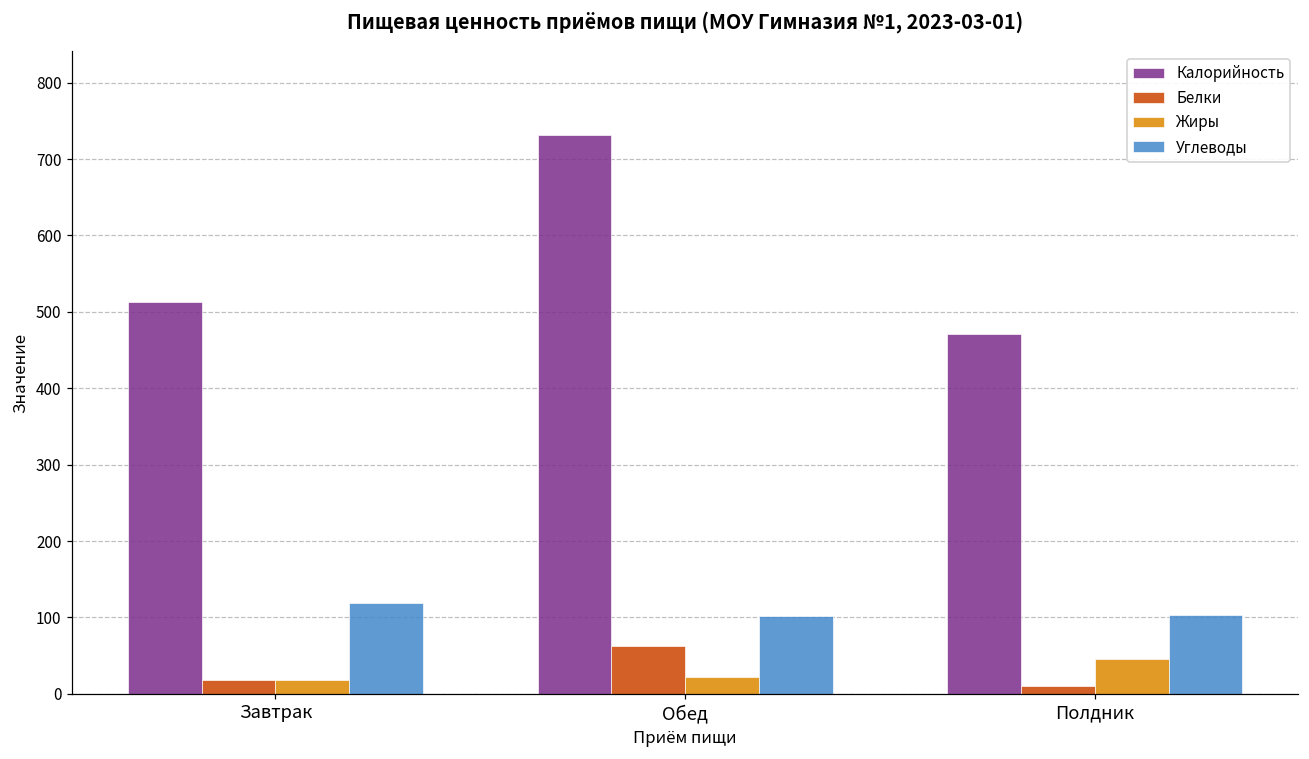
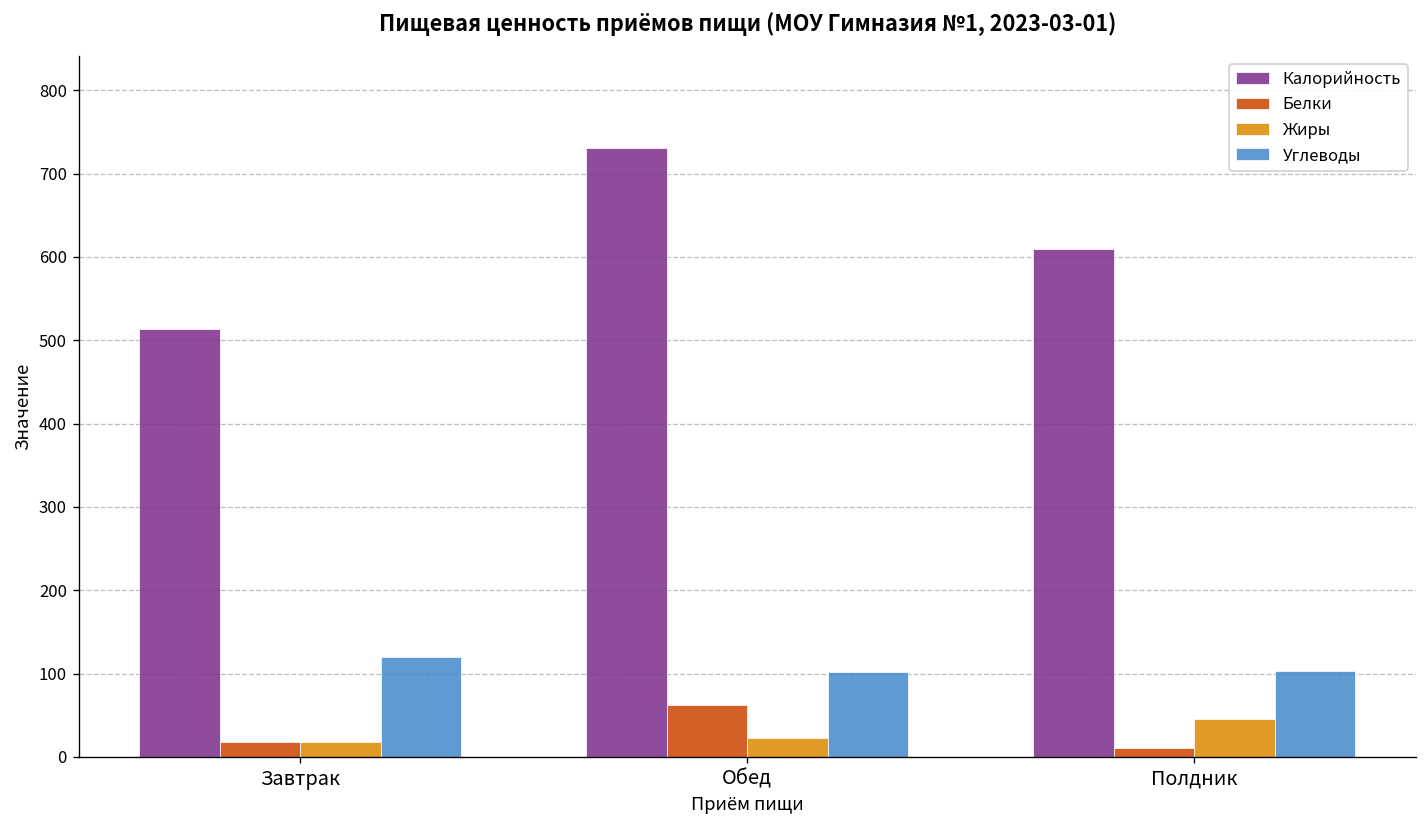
Калорийность, Полдник: 470 -> 610
